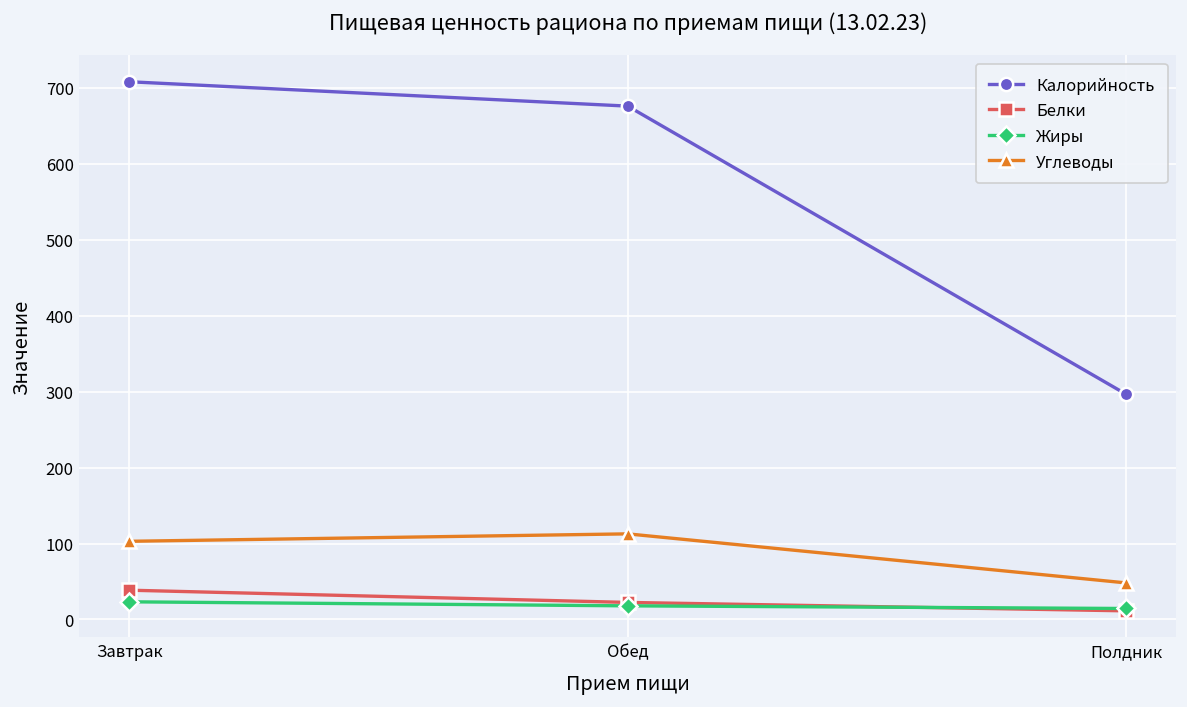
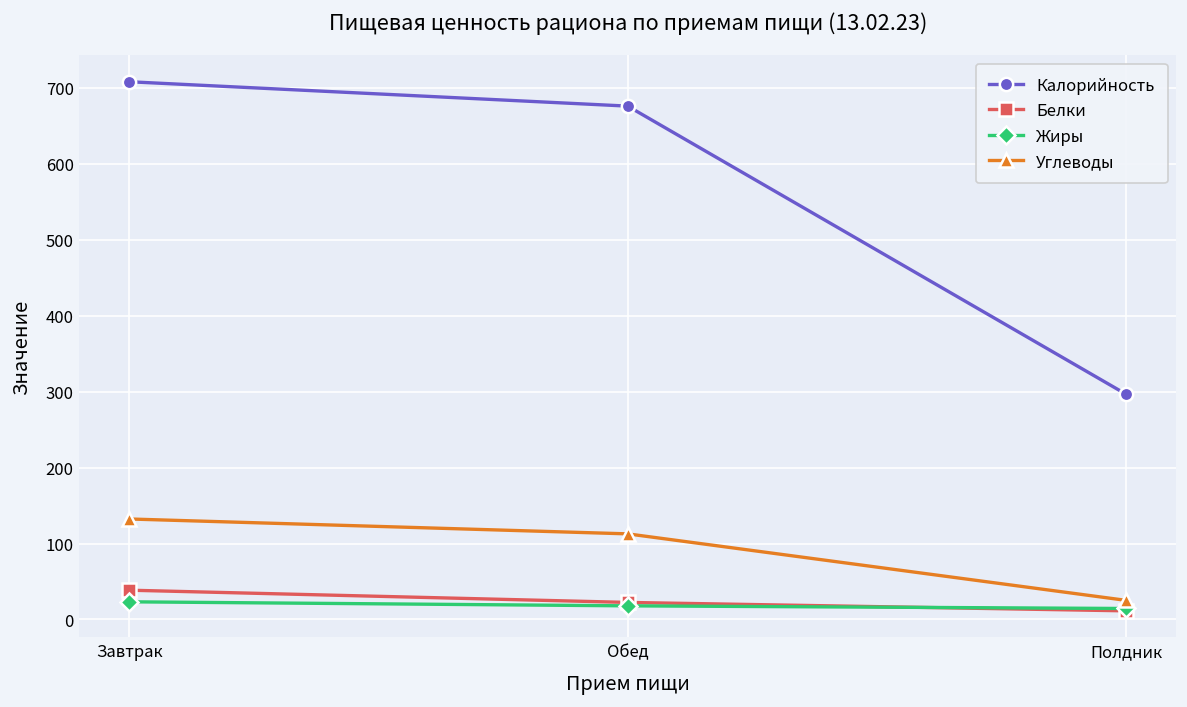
Углеводы, Завтрак: 100 -> 130
Углеводы, Полдник: 50 -> 30
